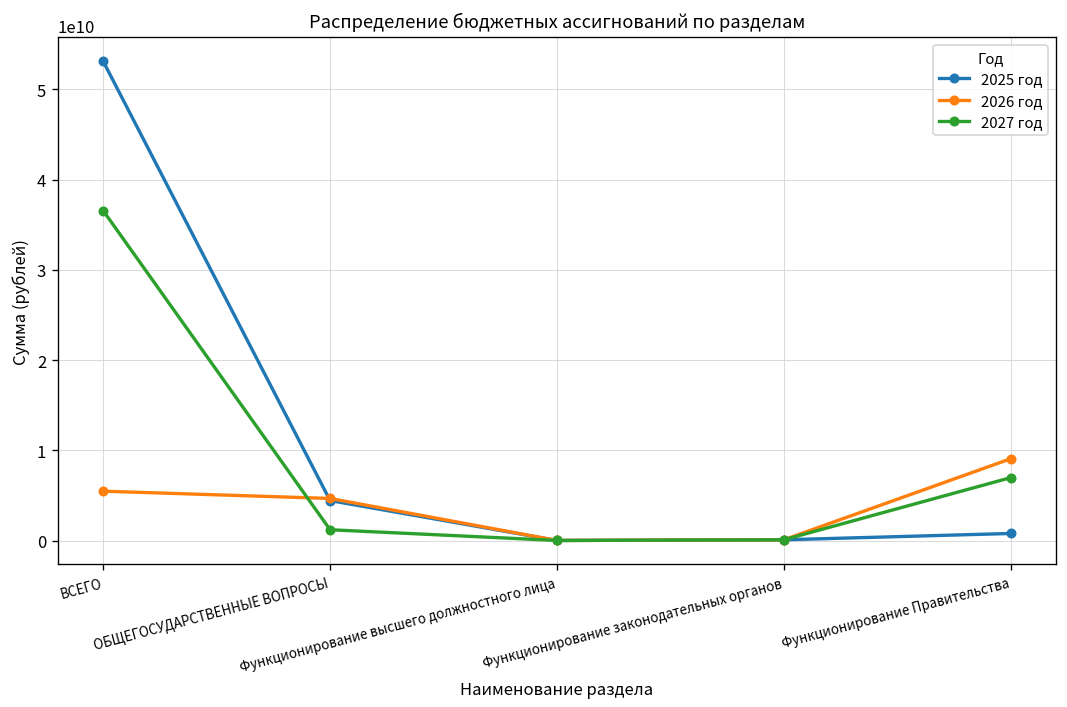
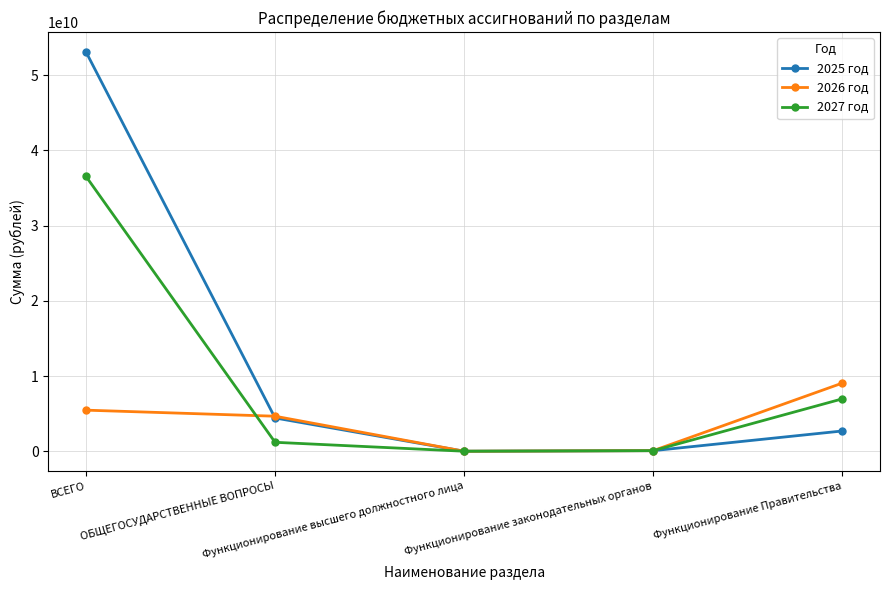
2025 год, Функционирование Правительства: 1000000000 -> 3000000000
